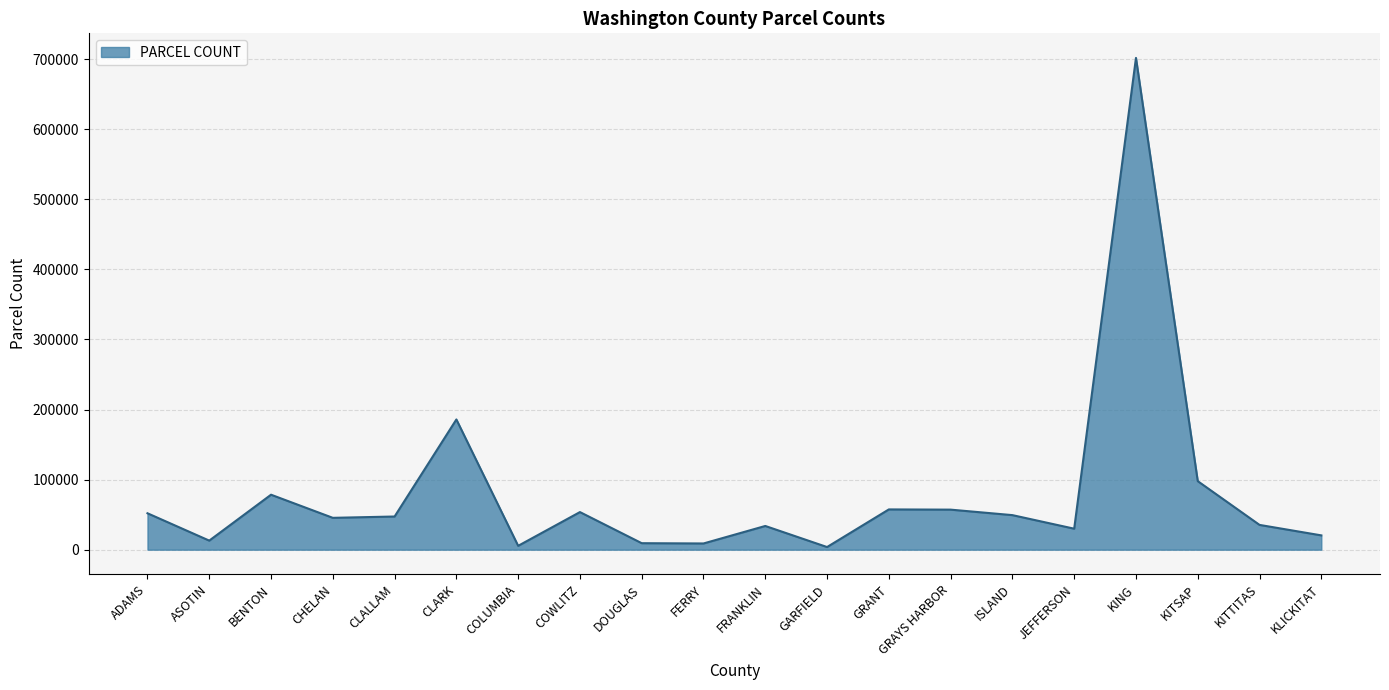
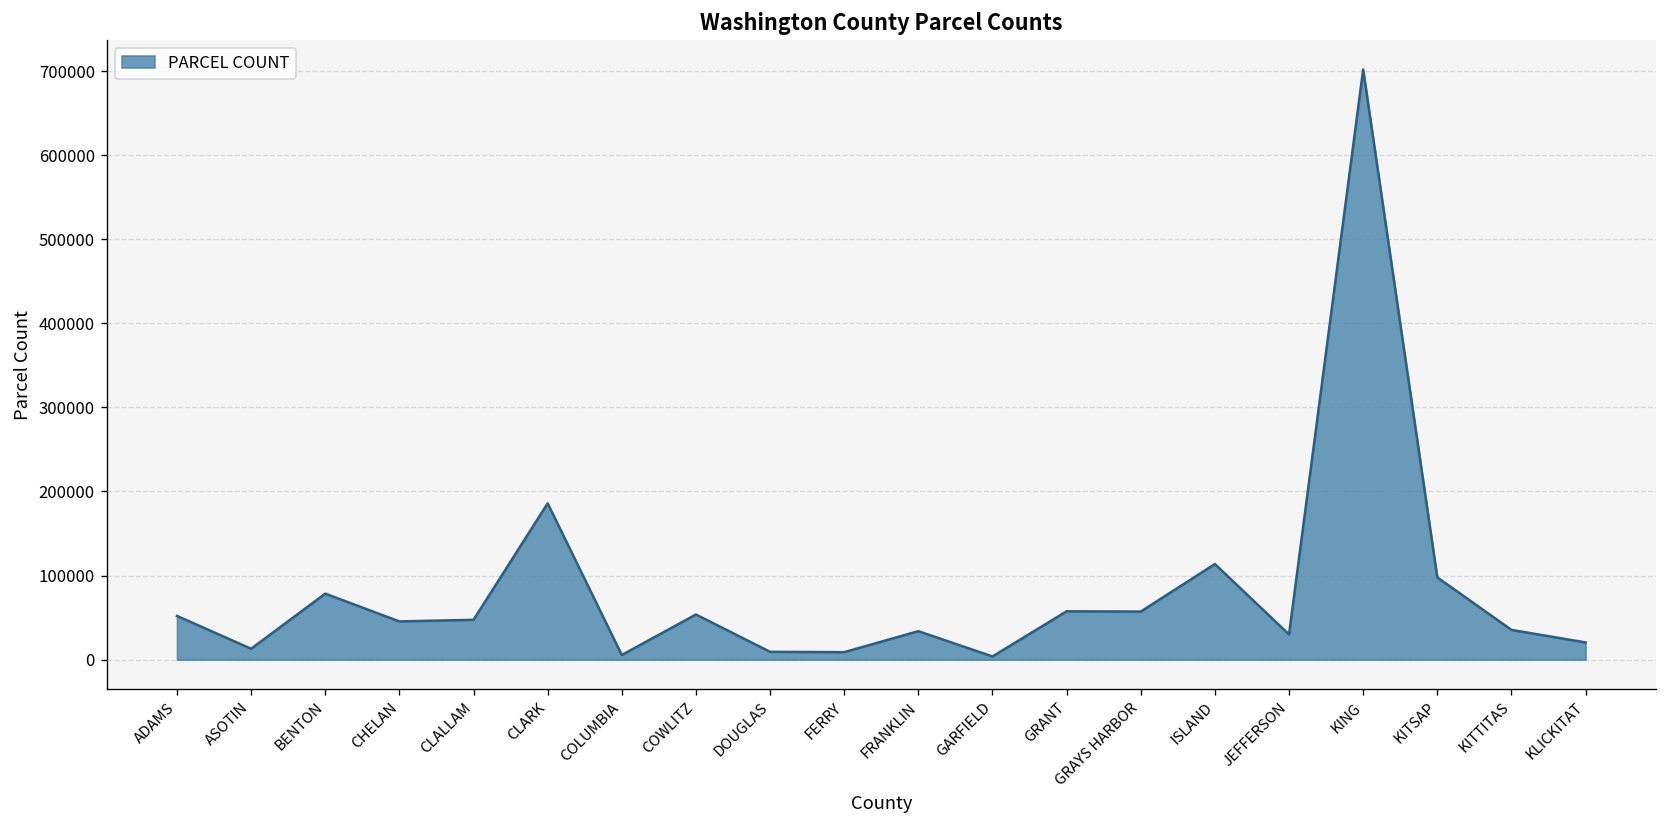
ISLAND: 50000 -> 110000
